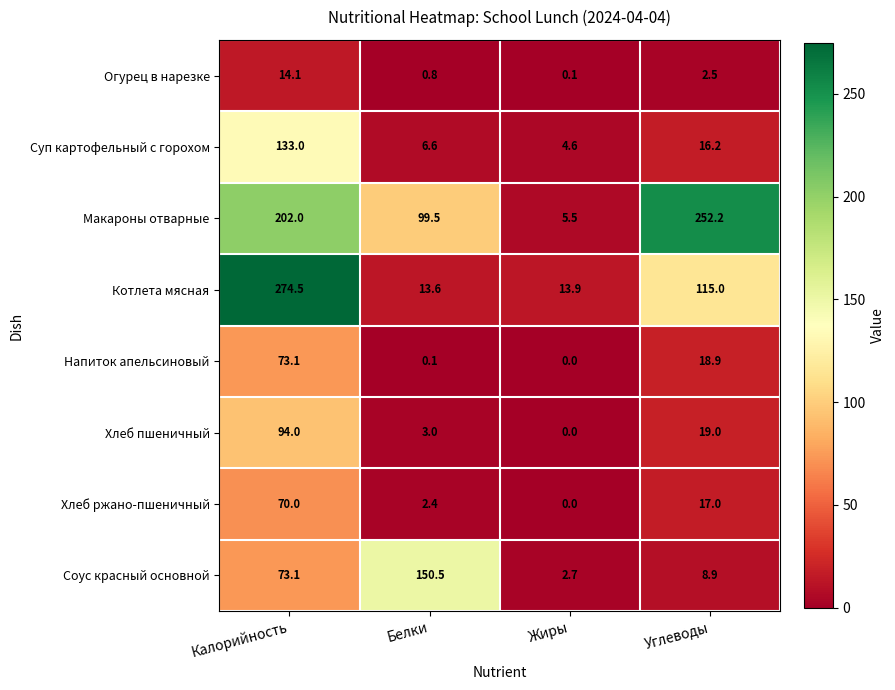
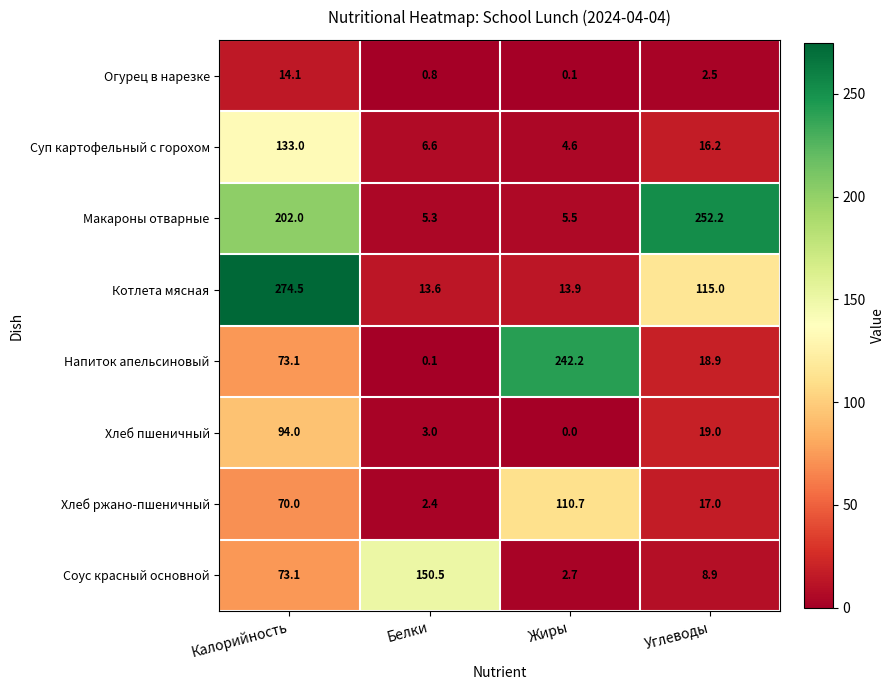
Макароны отварные, Белки: 99.5 -> 5.3
Напиток апельсиновый, Жиры: 0.0 -> 242.2
Хлеб ржано-пшеничный, Жиры: 0.0 -> 110.7
